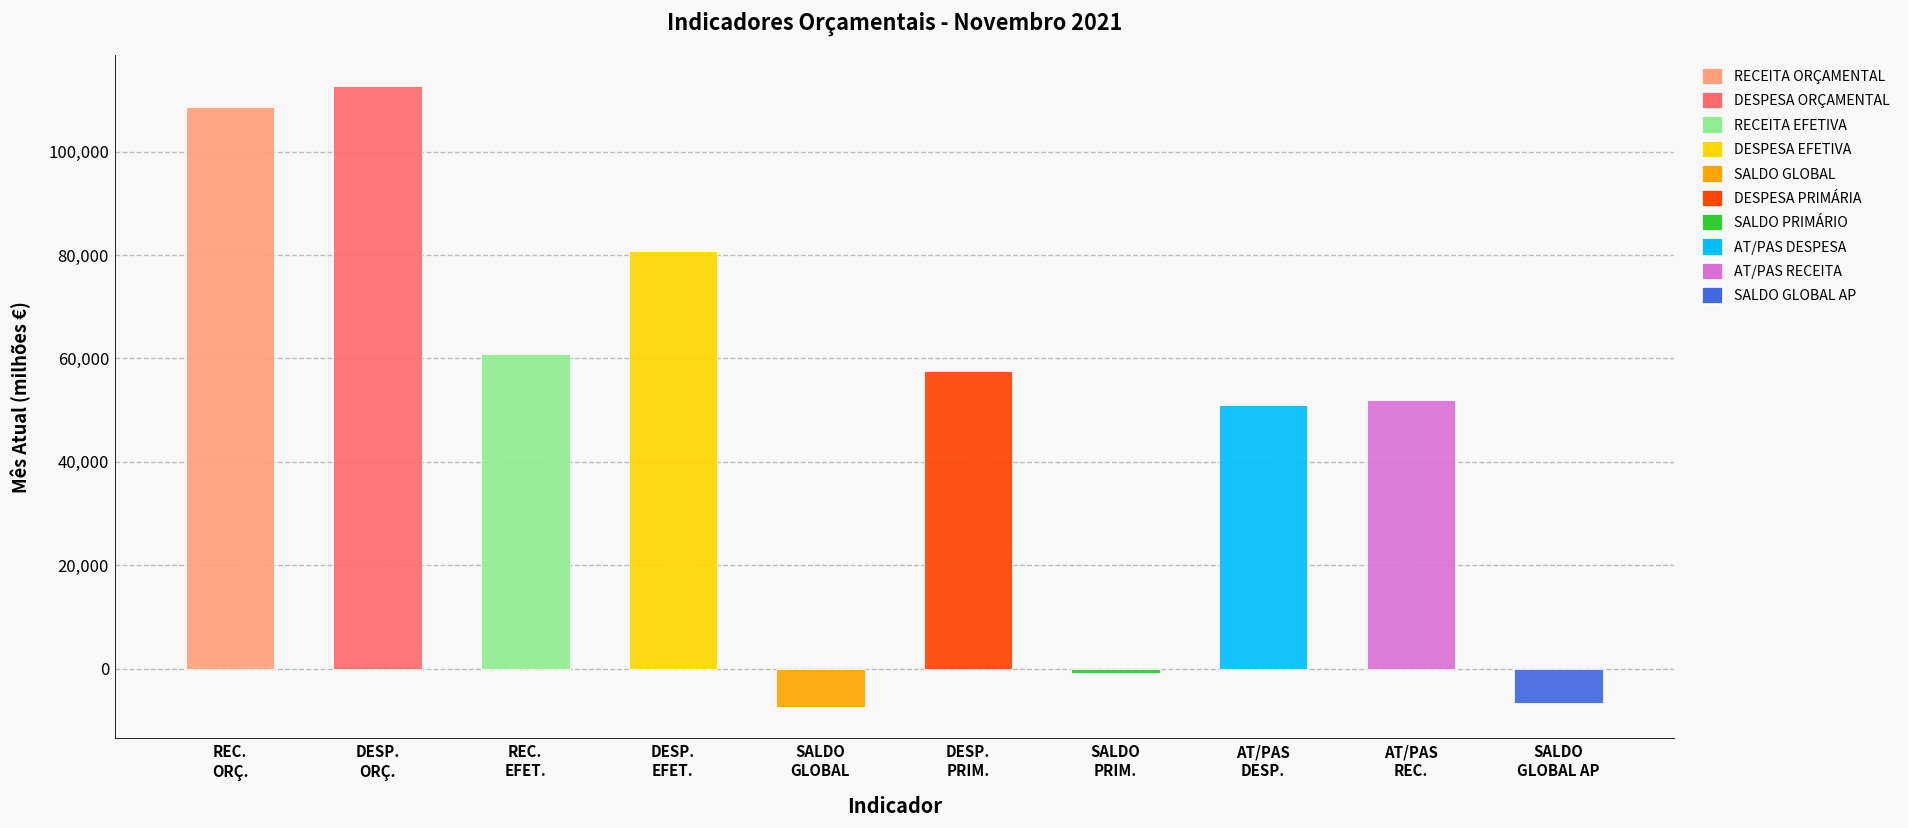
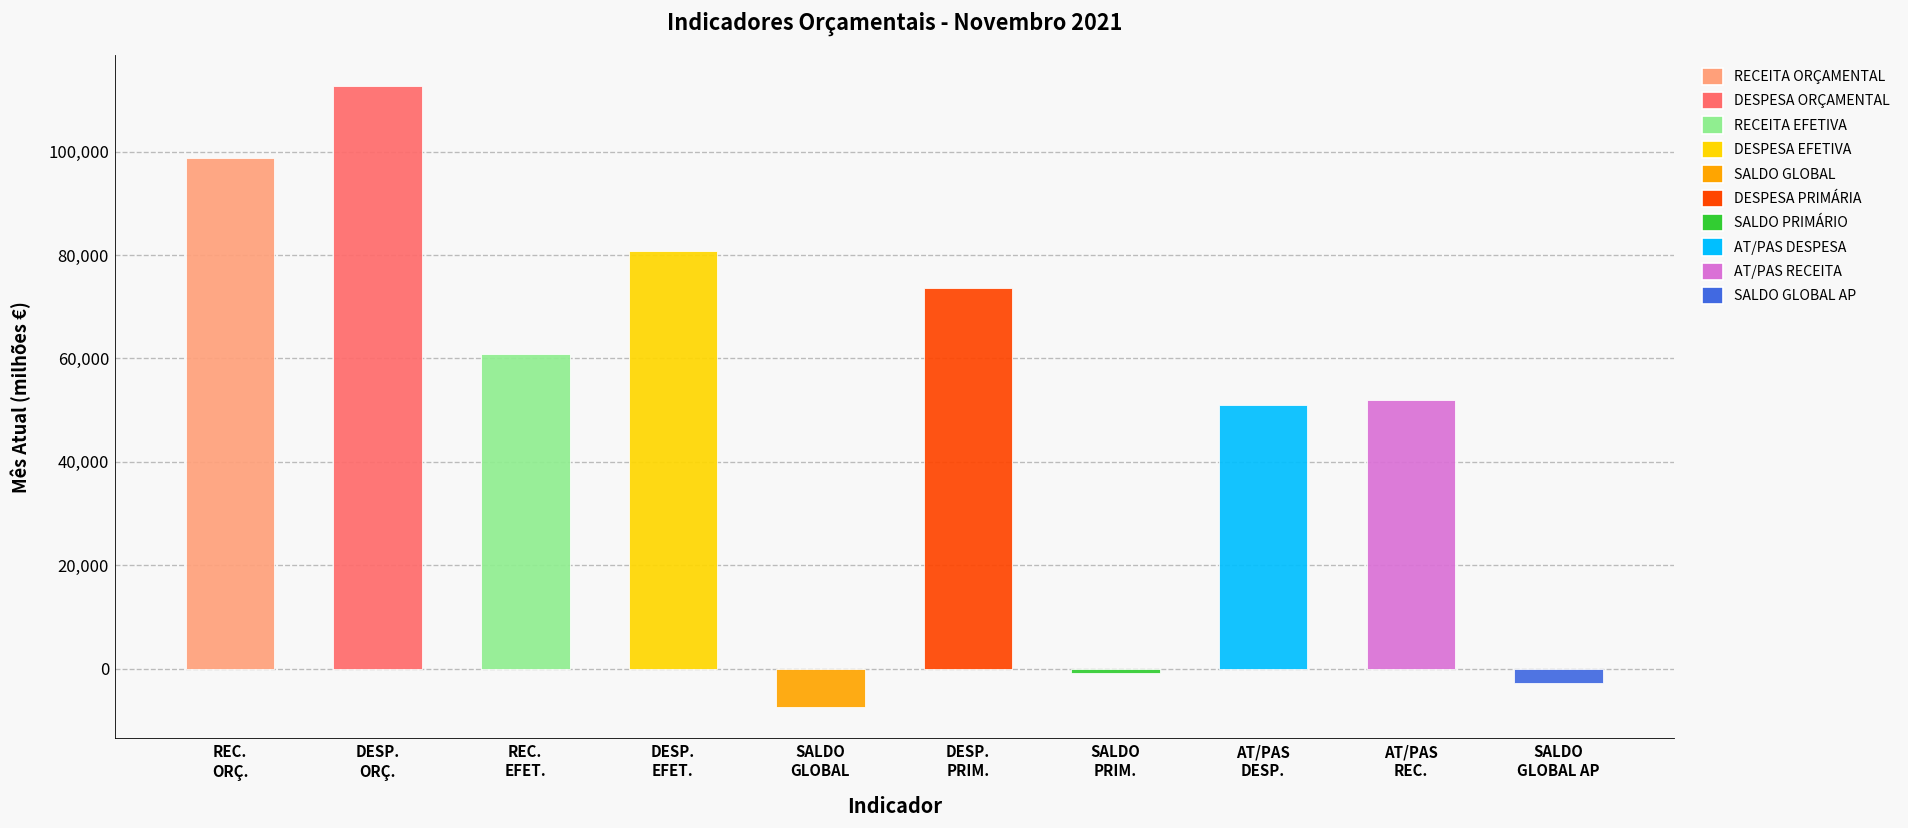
REC. ORÇ.: 109,000 -> 99,000
DESP. PRIM.: 57,000 -> 74,000
SALDO GLOBAL AP: -7,000 -> -3,000
